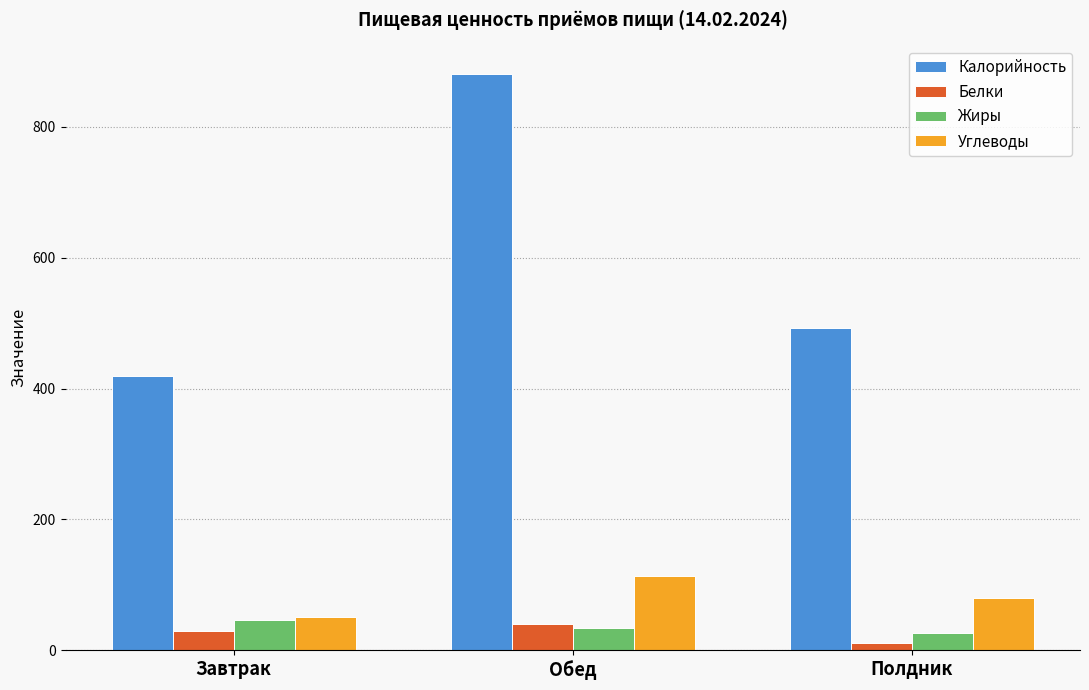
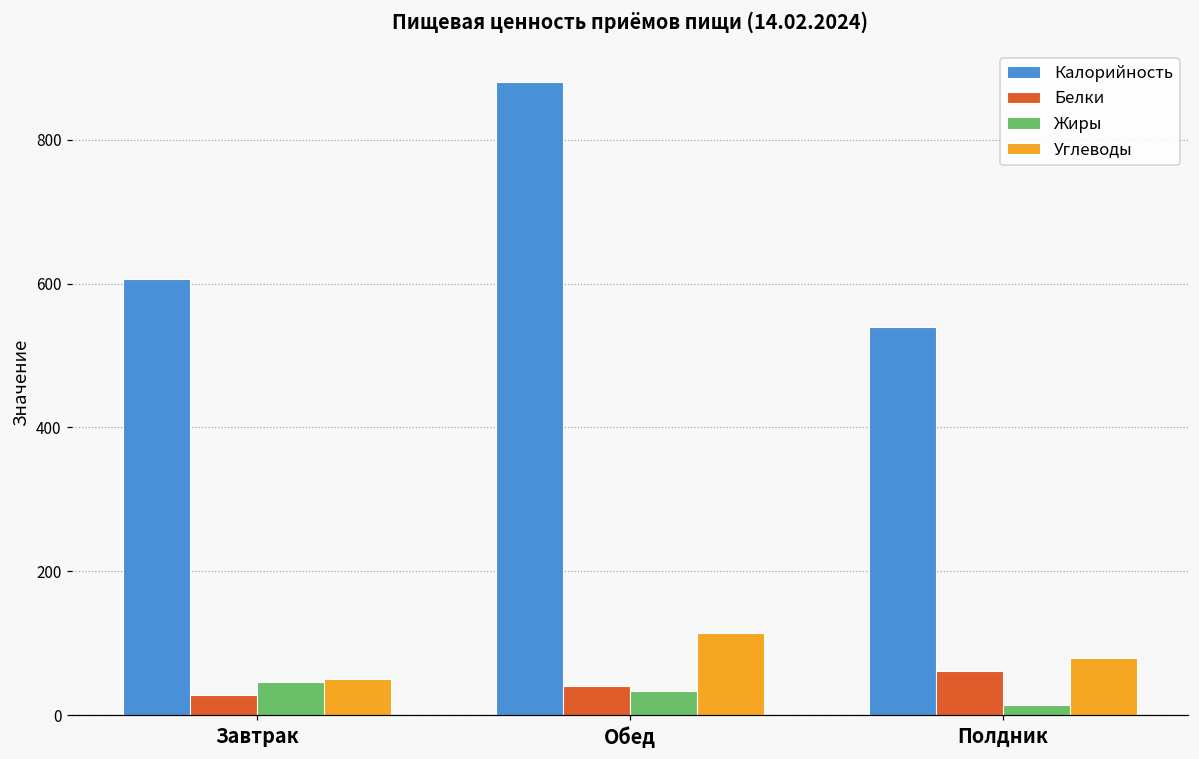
Калорийность, Завтрак: 420 -> 610
Калорийность, Полдник: 490 -> 540
Белки, Полдник: 10 -> 60
Жиры, Полдник: 30 -> 10
